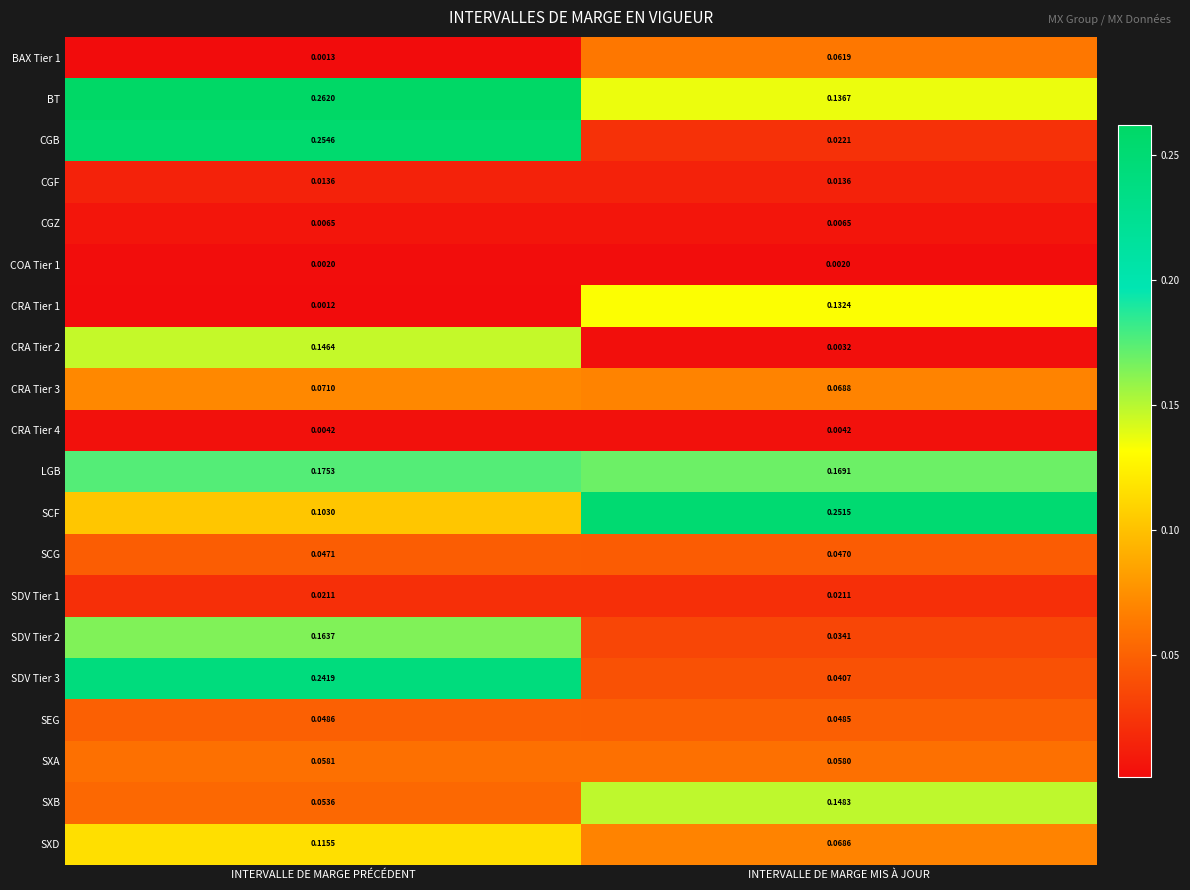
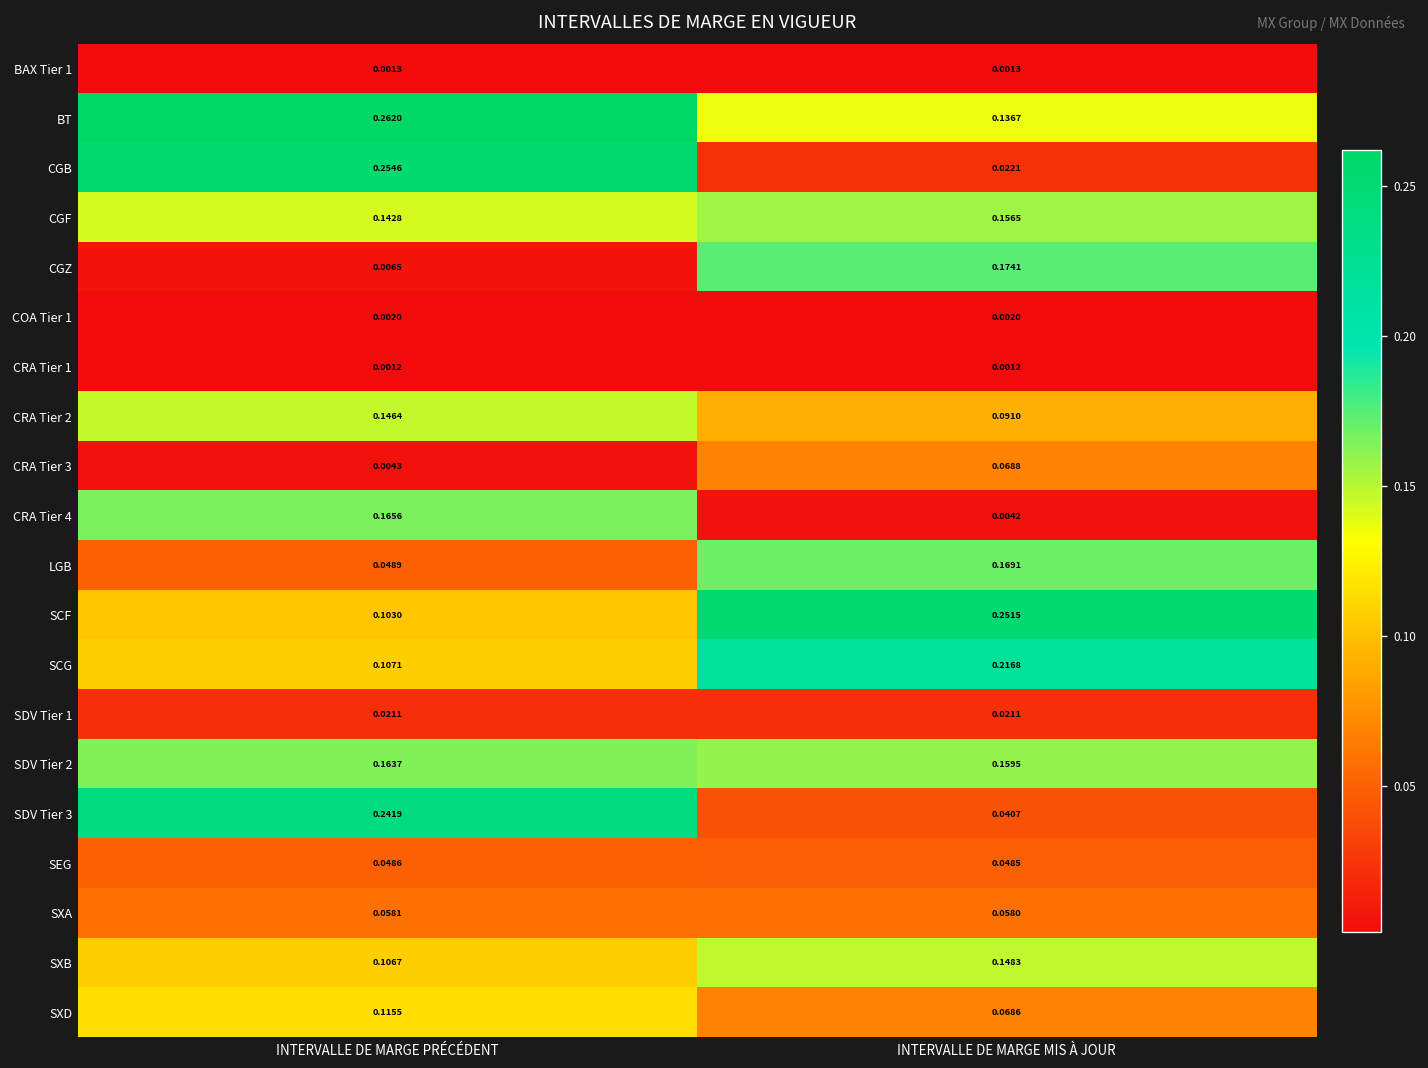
BAX Tier 1, INTERVALLE DE MARGE MIS À JOUR: 0.0619 -> 0.0013
CGF, INTERVALLE DE MARGE PRÉCÉDENT: 0.0136 -> 0.1428
CGF, INTERVALLE DE MARGE MIS À JOUR: 0.0136 -> 0.1565
CGZ, INTERVALLE DE MARGE MIS À JOUR: 0.0065 -> 0.1741
CRA Tier 1, INTERVALLE DE MARGE MIS À JOUR: 0.1324 -> 0.0012
CRA Tier 2, INTERVALLE DE MARGE MIS À JOUR: 0.0032 -> 0.0910
CRA Tier 3, INTERVALLE DE MARGE PRÉCÉDENT: 0.0710 -> 0.0043
CRA Tier 4, INTERVALLE DE MARGE PRÉCÉDENT: 0.0042 -> 0.1656
LGB, INTERVALLE DE MARGE PRÉCÉDENT: 0.1753 -> 0.0489
SCG, INTERVALLE DE MARGE PRÉCÉDENT: 0.0471 -> 0.1071
SCG, INTERVALLE DE MARGE MIS À JOUR: 0.0470 -> 0.2168
SDV Tier 2, INTERVALLE DE MARGE MIS À JOUR: 0.0341 -> 0.1595
SXB, INTERVALLE DE MARGE PRÉCÉDENT: 0.0536 -> 0.1067
